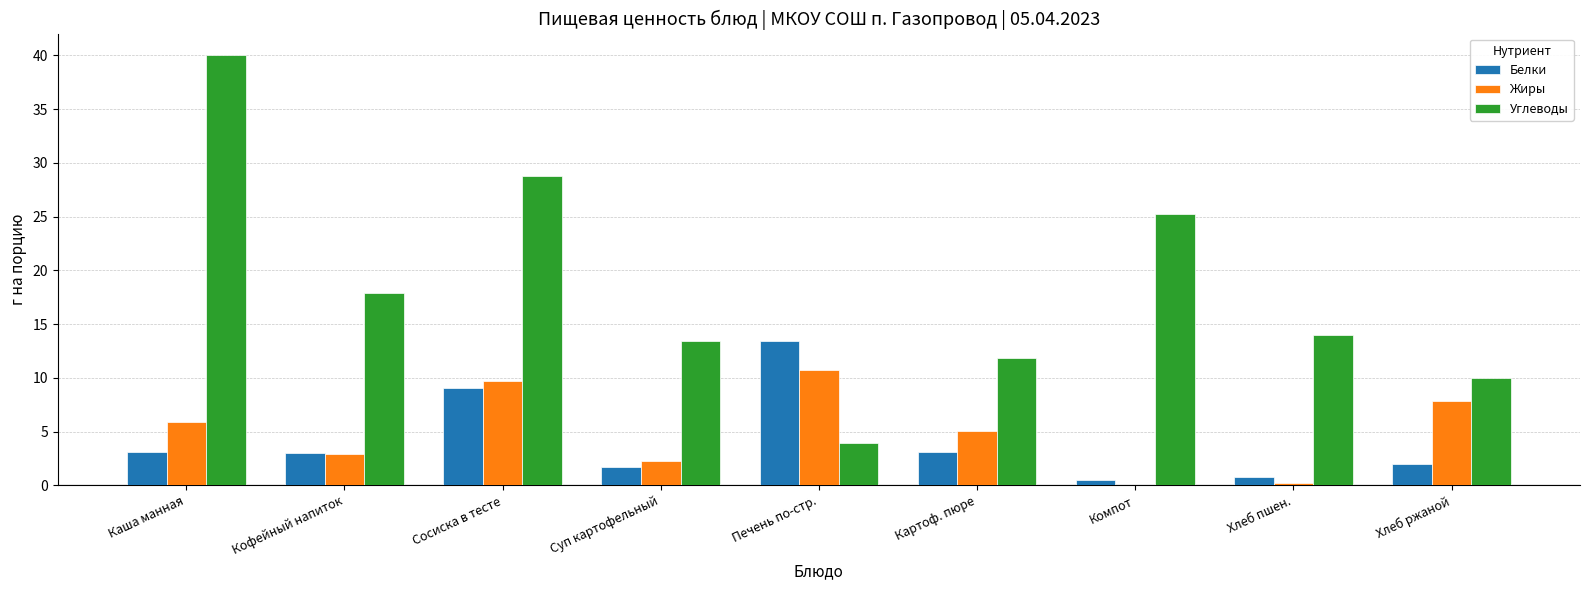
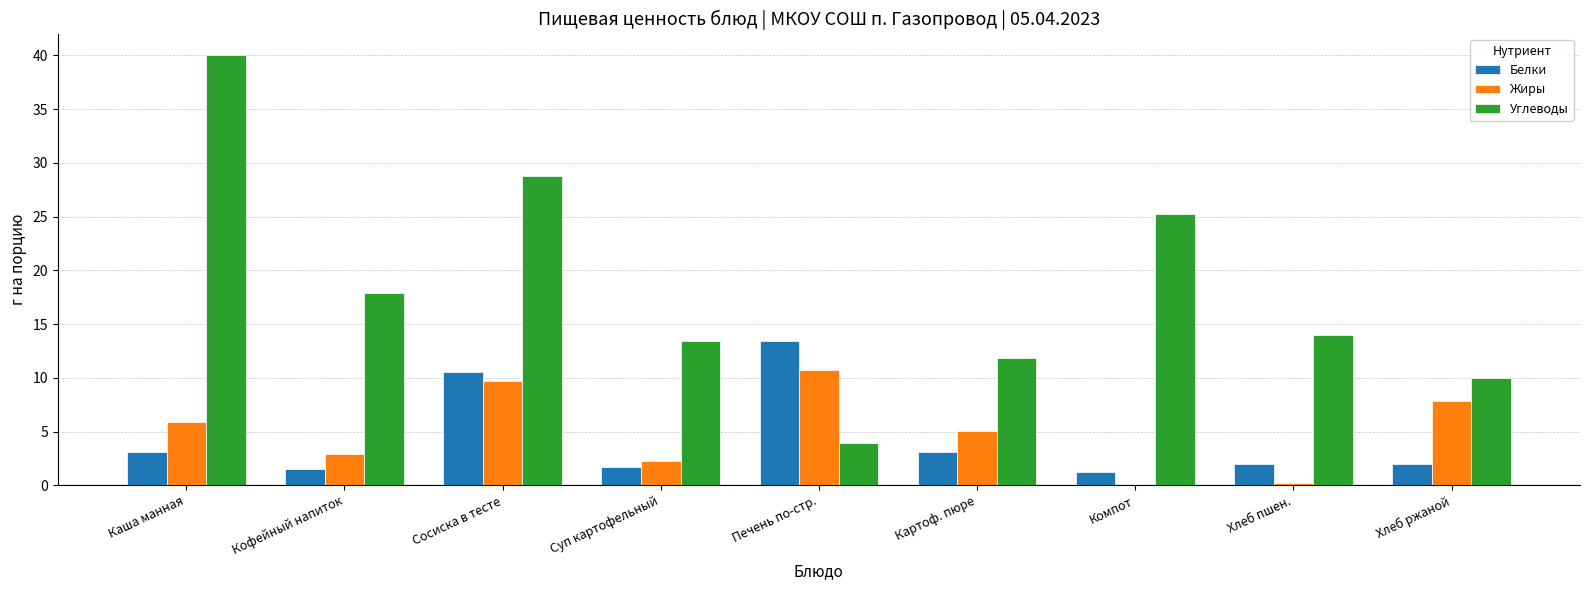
Белки, Кофейный напиток: 3.0 -> 1.5
Белки, Сосиска в тесте: 9.1 -> 10.6
Белки, Компот: 0.5 -> 1.2
Белки, Хлеб пшен.: 0.8 -> 2.0
